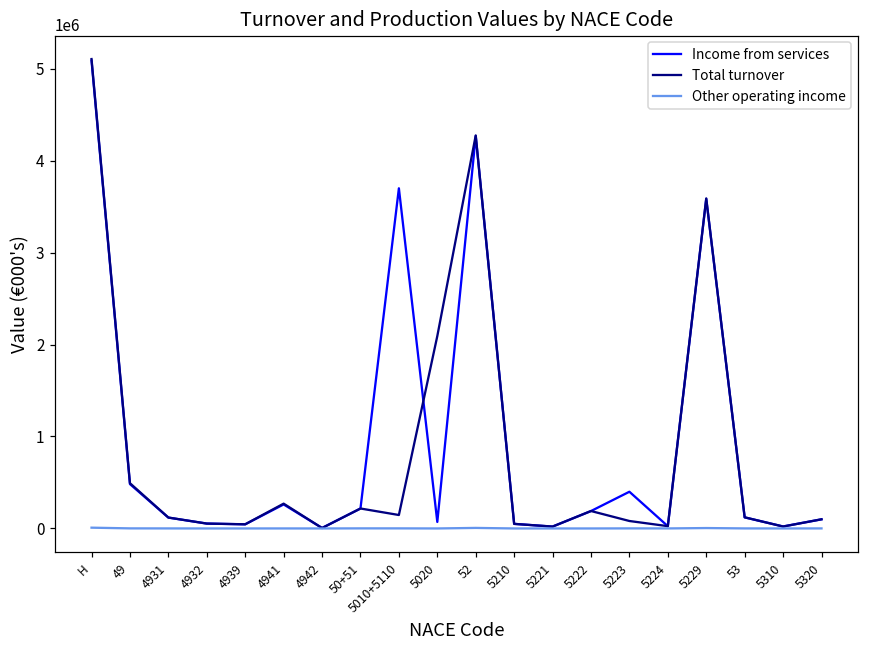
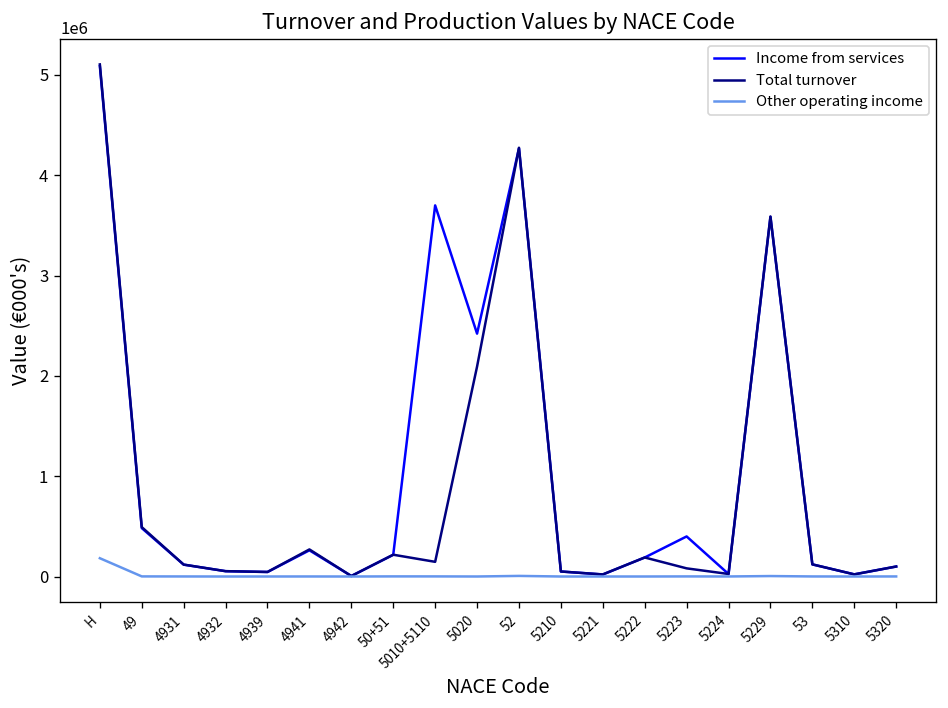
Other operating income, H: 0 -> 200000
Income from services, 5020: 100000 -> 2400000
